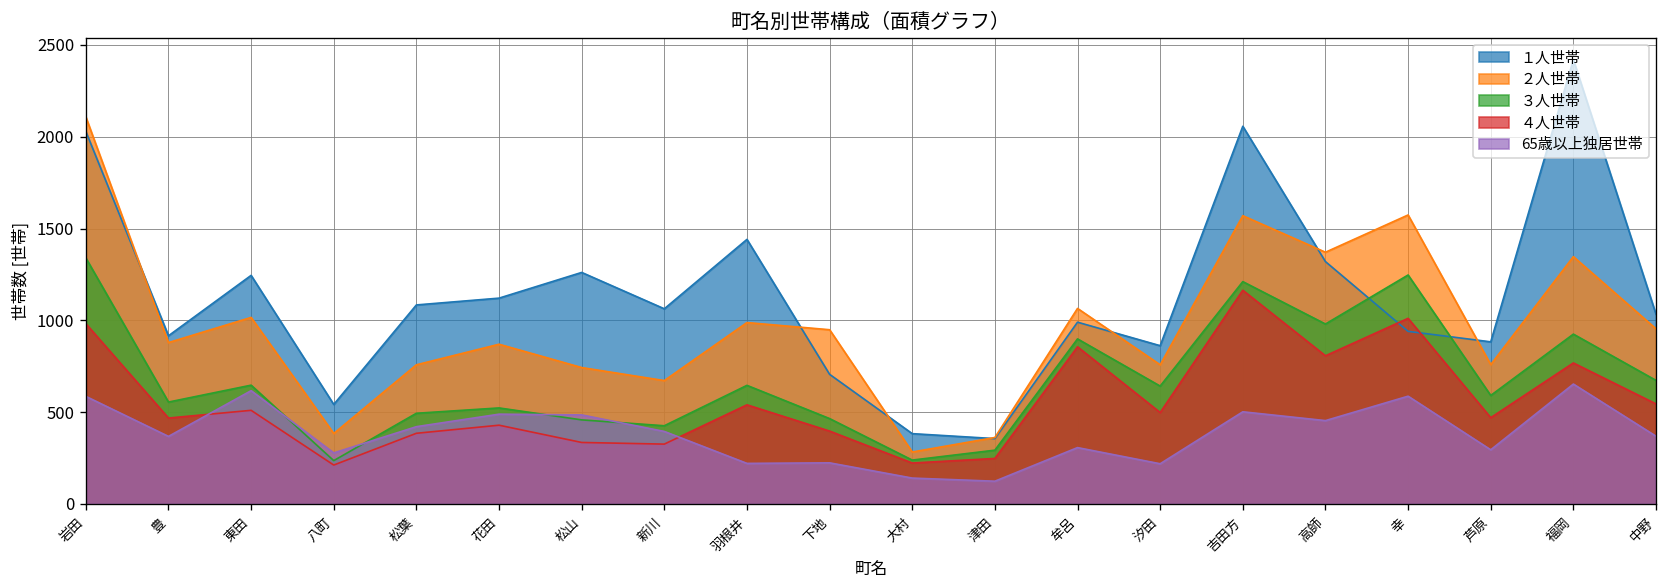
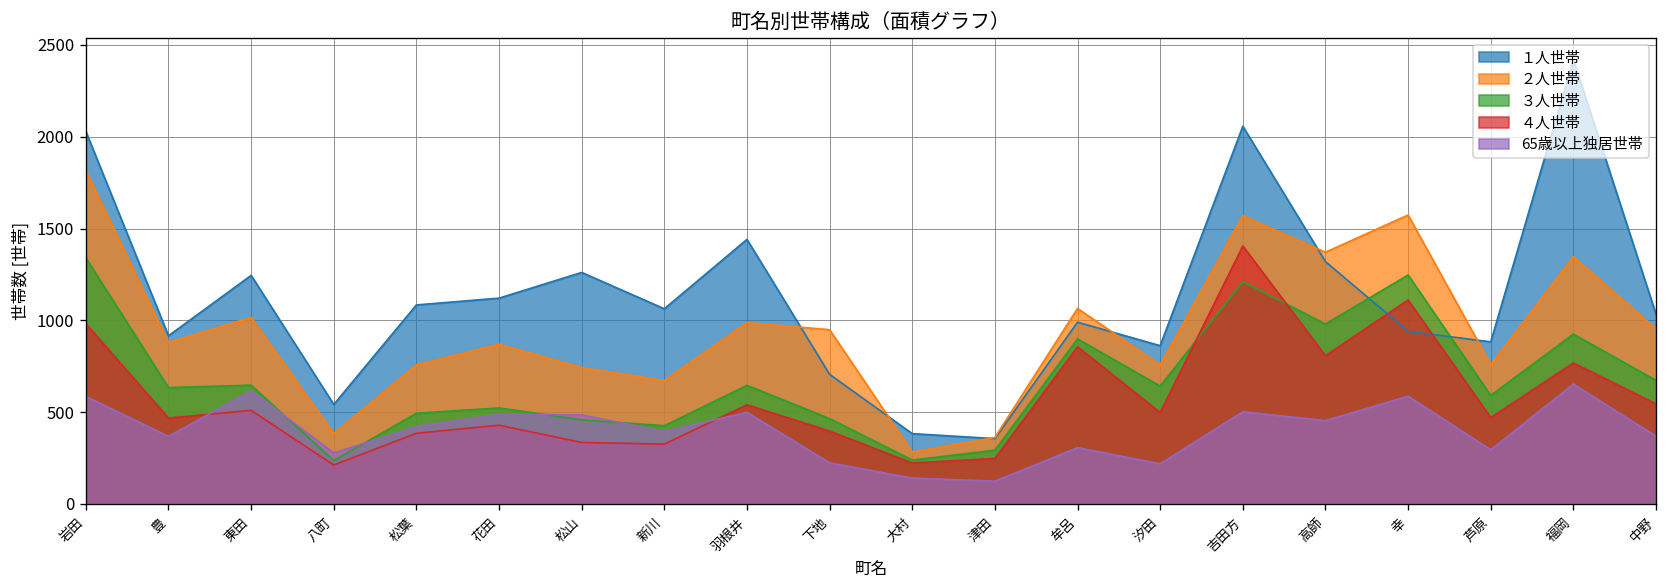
２人世帯, 岩田: 2110 -> 1820
３人世帯, 豊: 560 -> 630
65歳以上独居世帯, 羽根井: 220 -> 500
４人世帯, 吉田方: 1160 -> 1410
４人世帯, 幸: 1010 -> 1110
